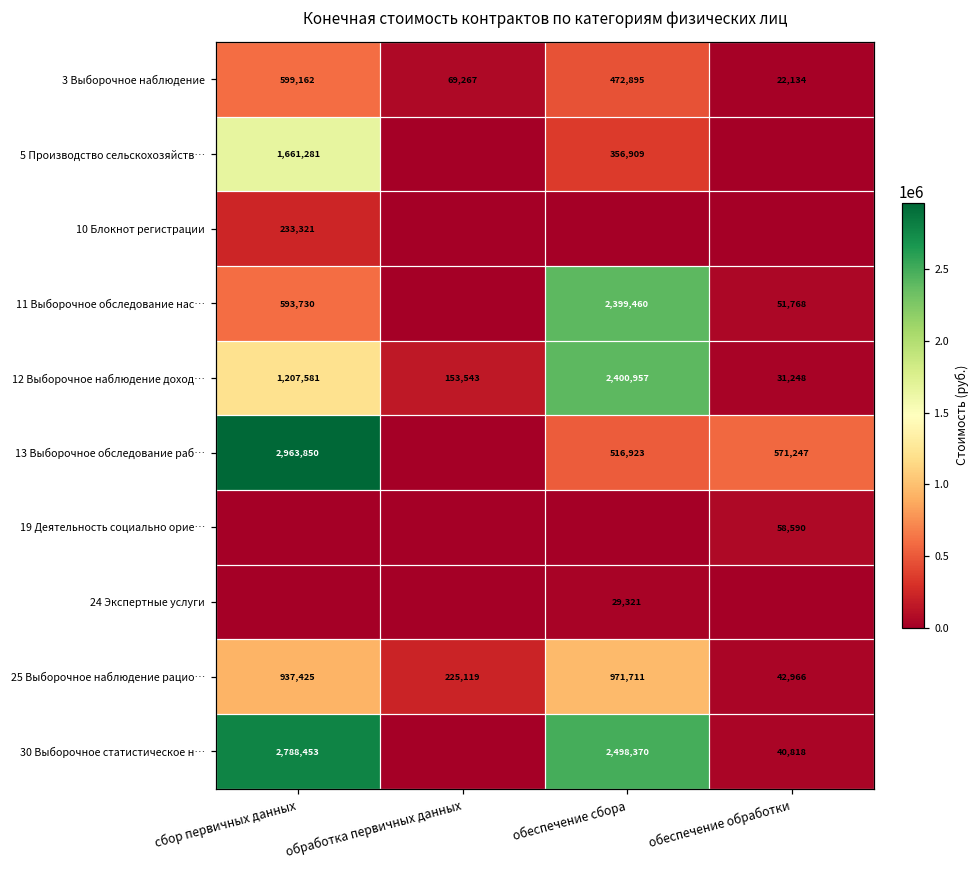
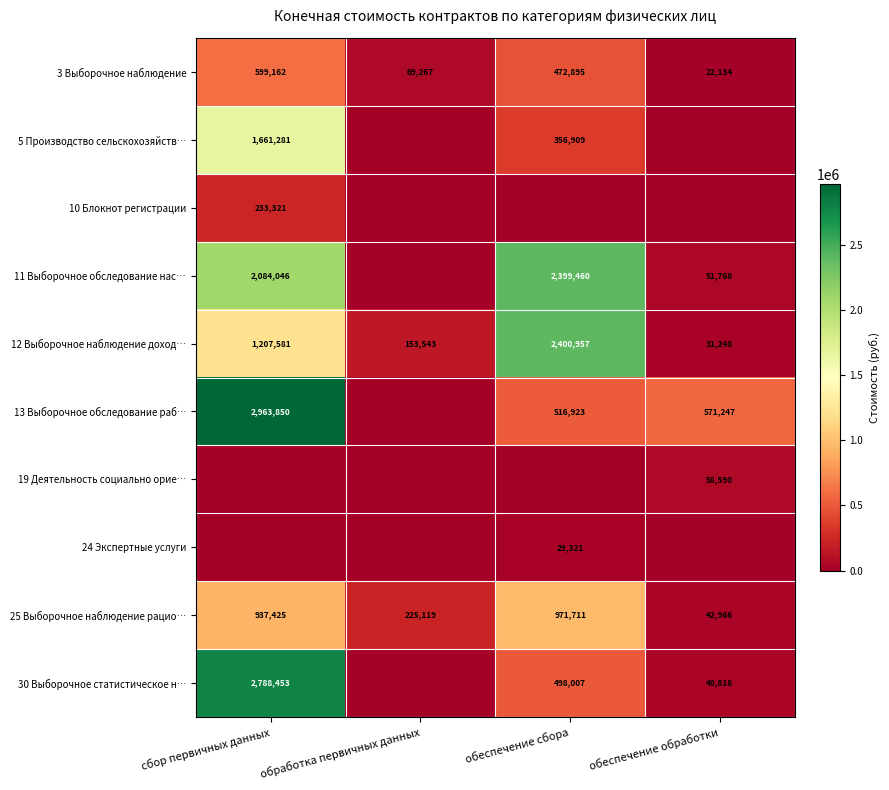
11 Выборочное обследование нас…, сбор первичных данных: 593,730 -> 2,084,046
30 Выборочное статистическое н…, обеспечение сбора: 2,498,370 -> 498,007
